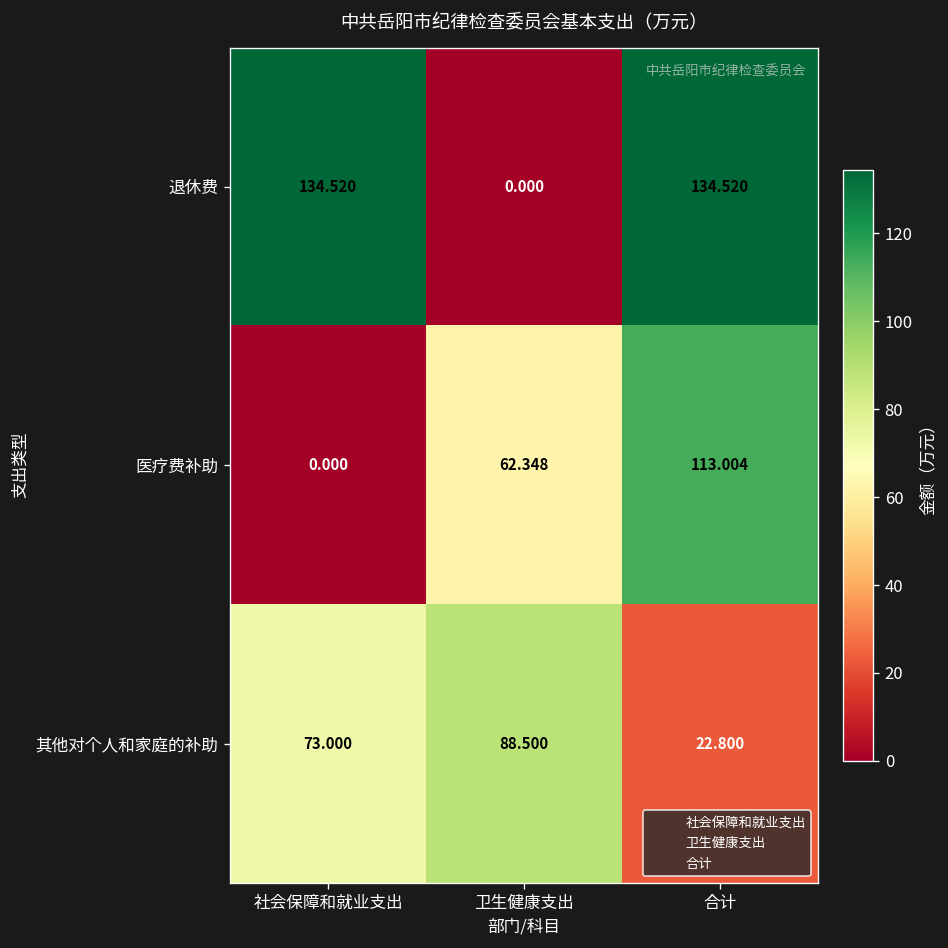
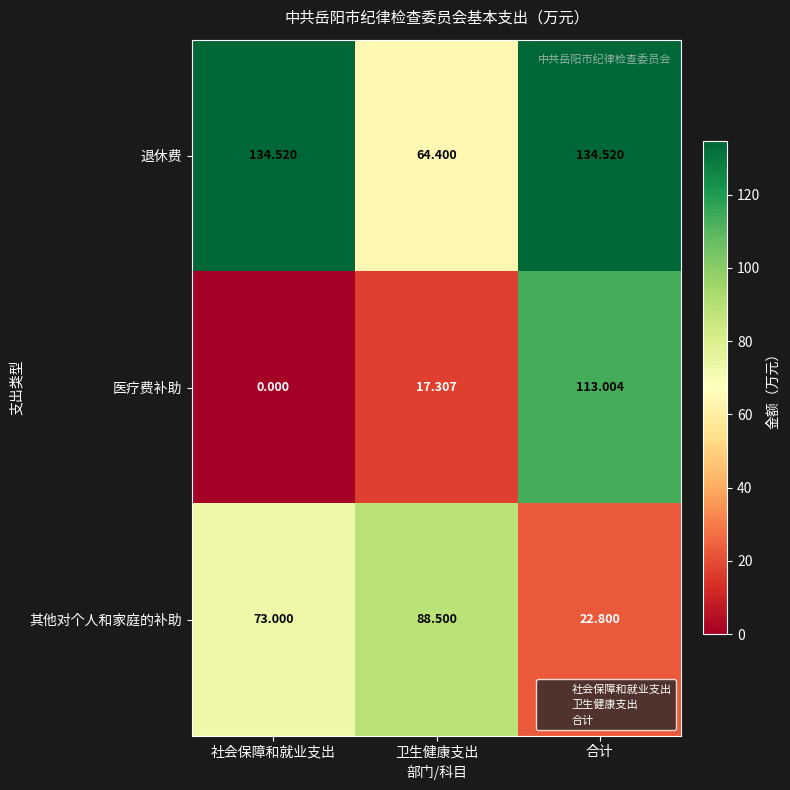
退休费, 卫生健康支出: 0.000 -> 64.400
医疗费补助, 卫生健康支出: 62.348 -> 17.307
